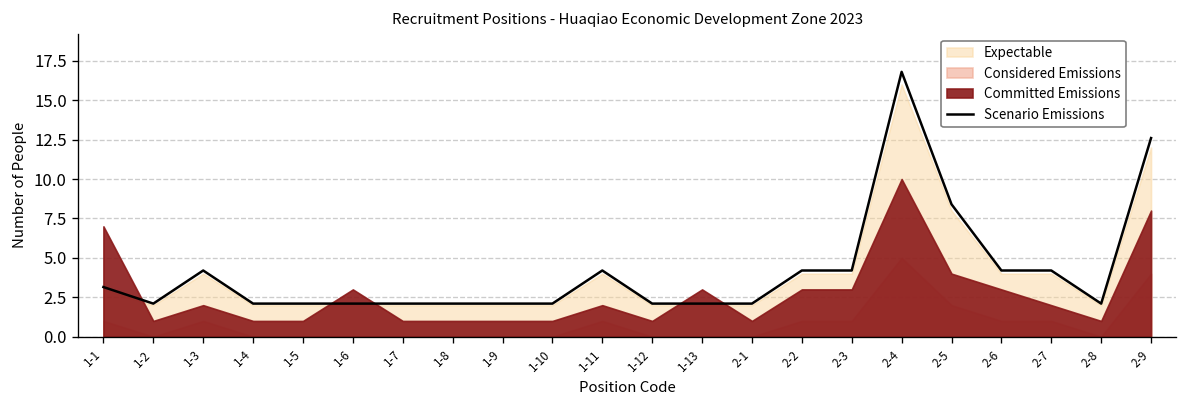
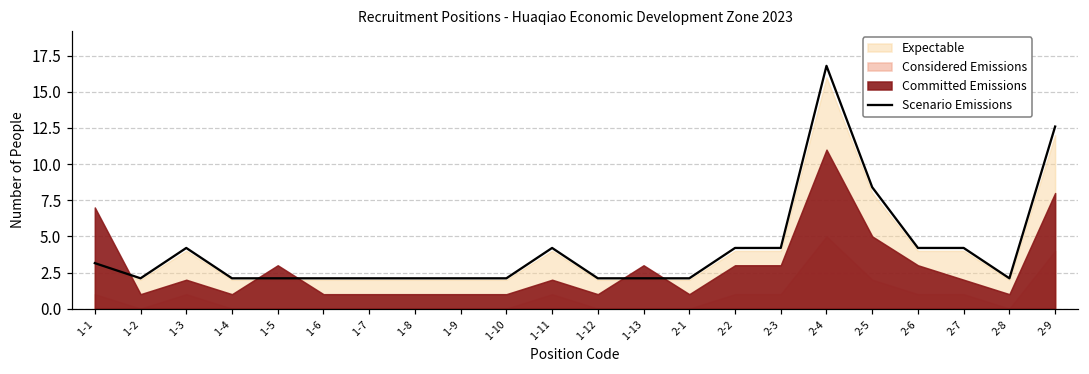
Committed Emissions, 1-5: 1 -> 3
Committed Emissions, 1-6: 3 -> 1
Committed Emissions, 2-4: 10 -> 11
Committed Emissions, 2-5: 4 -> 5
